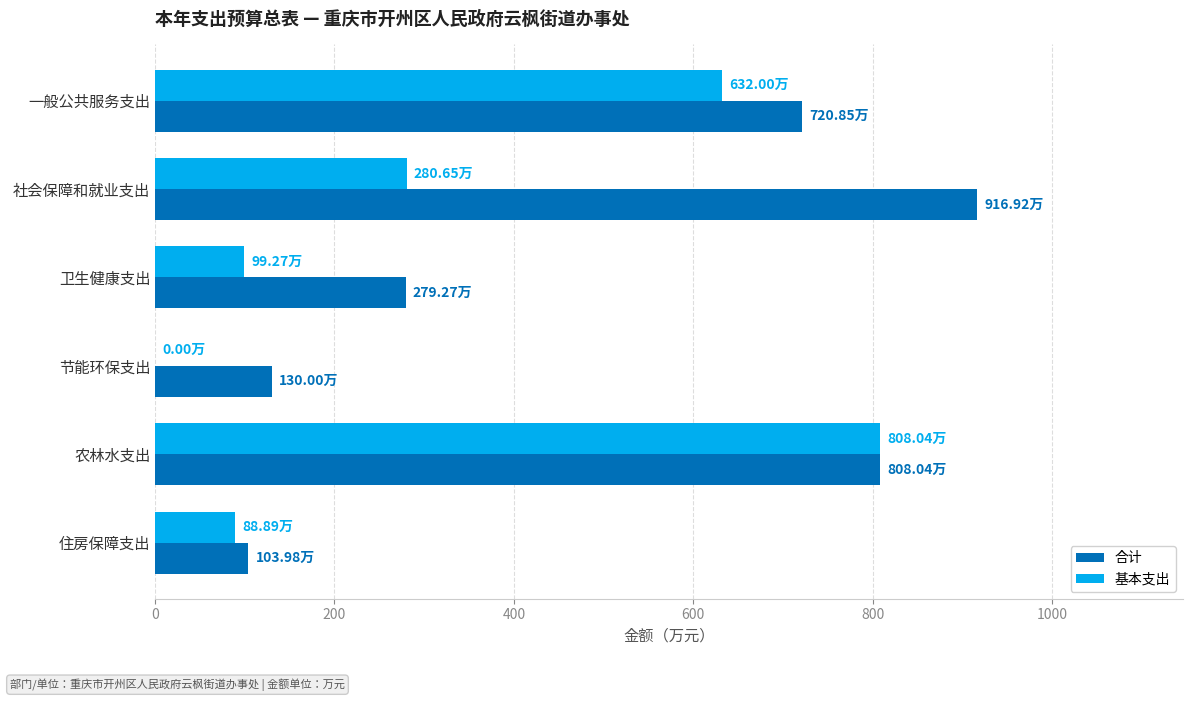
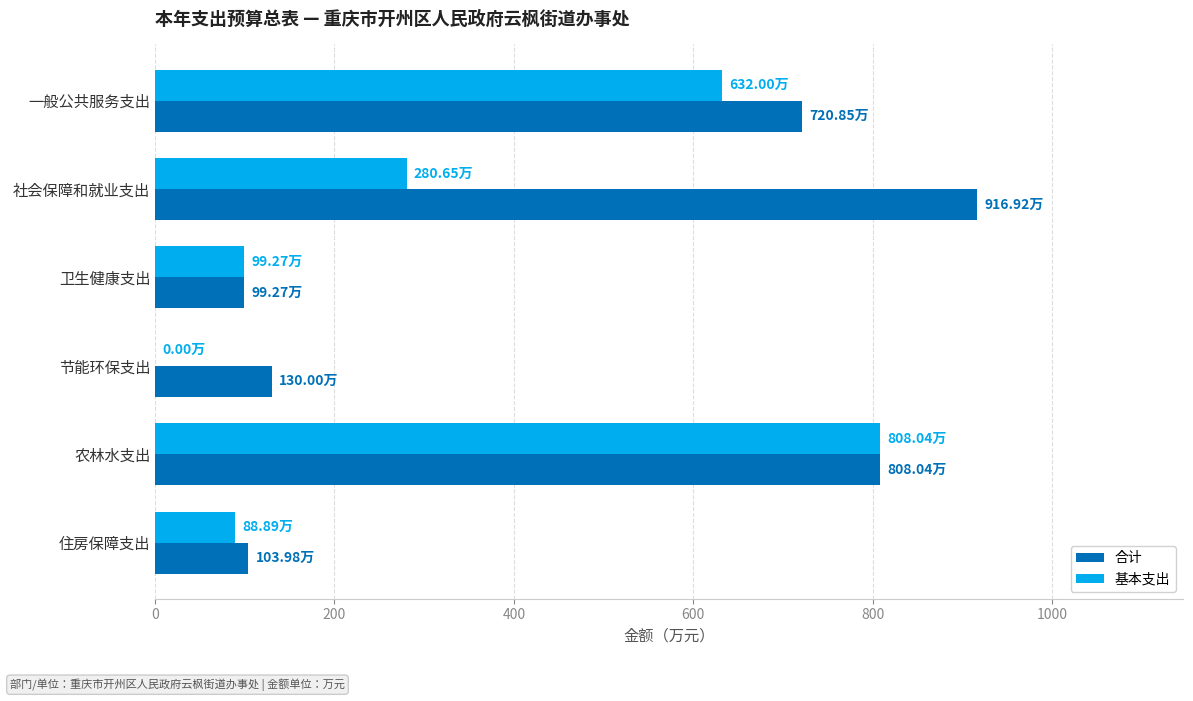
合计, 卫生健康支出: 279.27万 -> 99.27万
